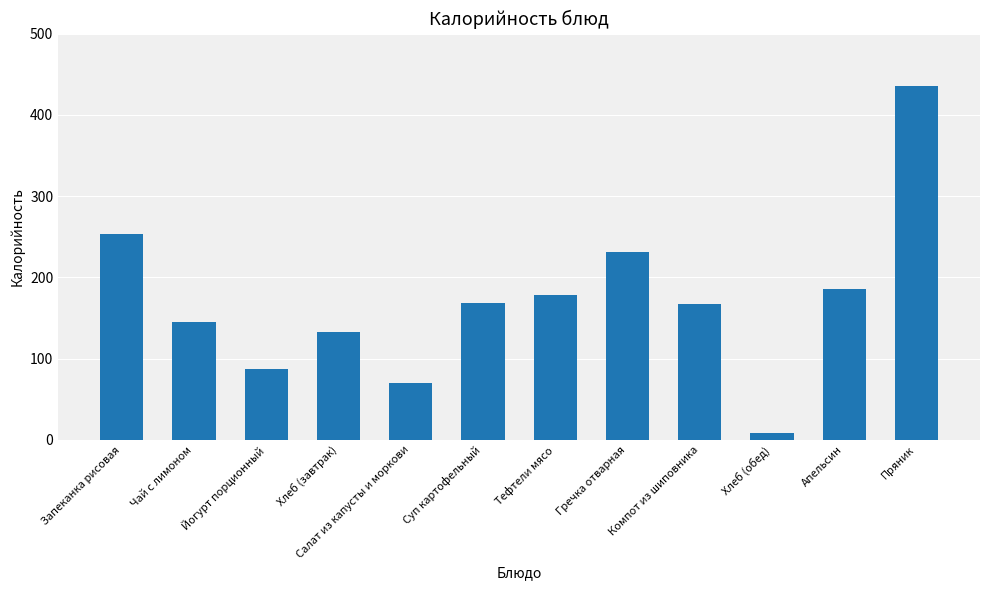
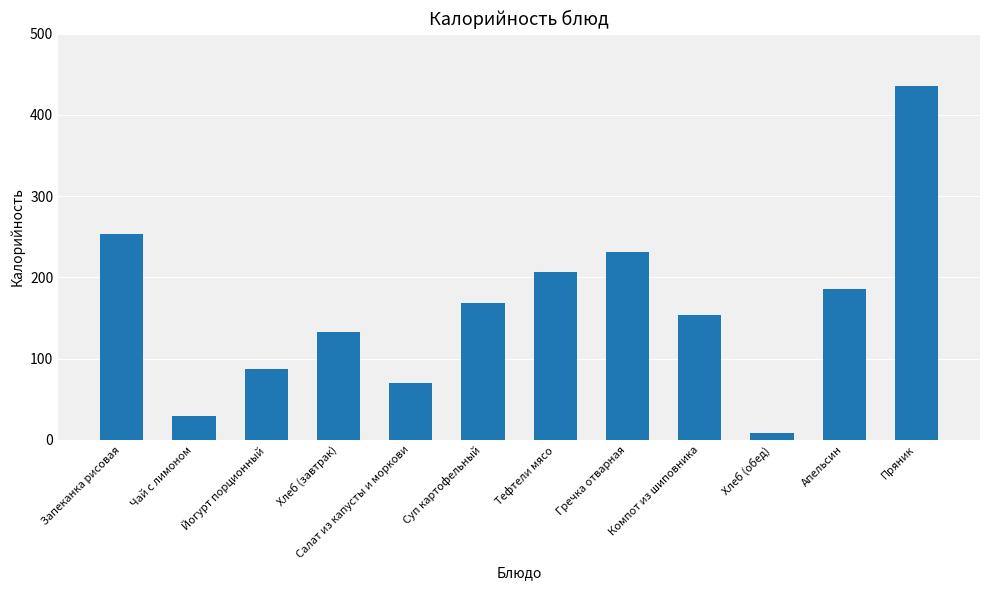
Чай с лимоном: 150 -> 30
Тефтели мясо: 180 -> 210
Компот из шиповника: 170 -> 150
